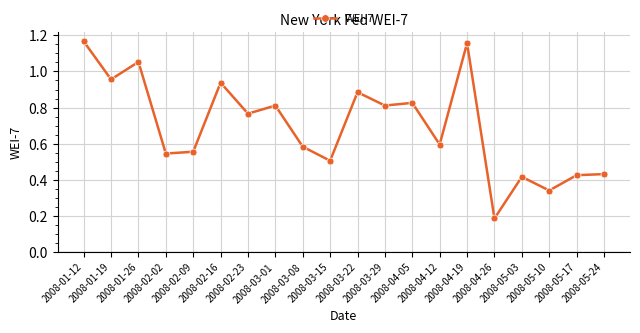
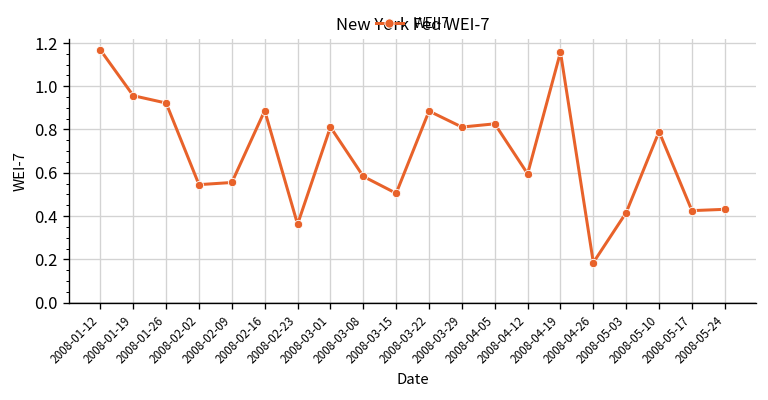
2008-01-26: 1.05 -> 0.92
2008-02-16: 0.94 -> 0.89
2008-02-23: 0.77 -> 0.36
2008-05-10: 0.34 -> 0.79
